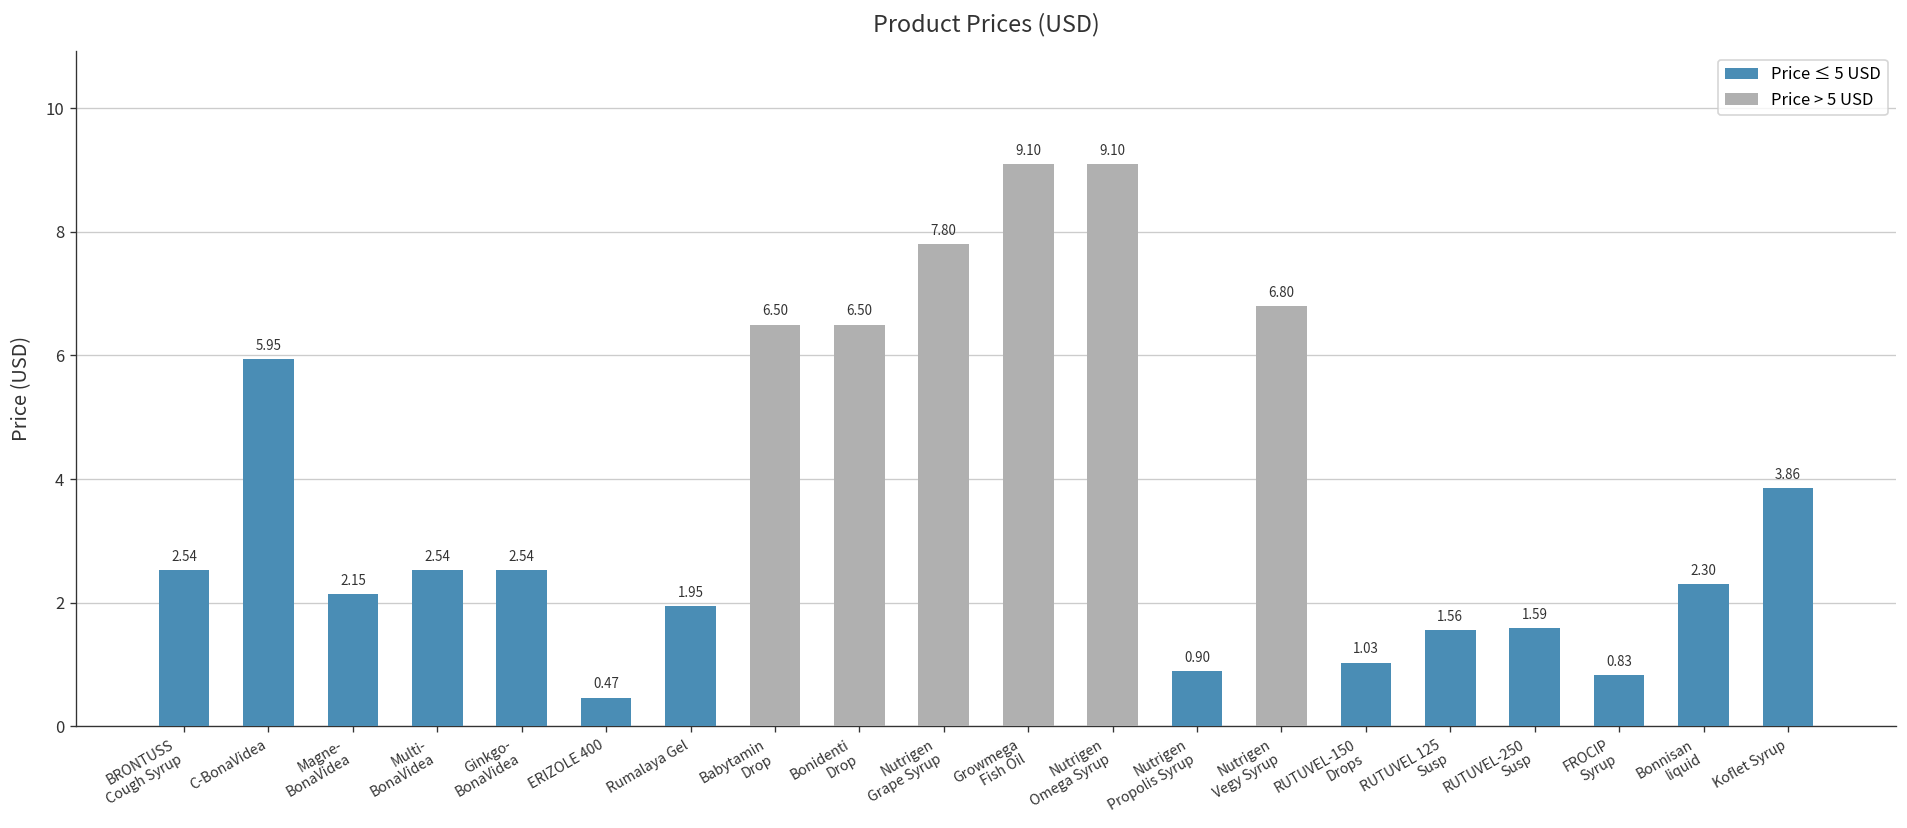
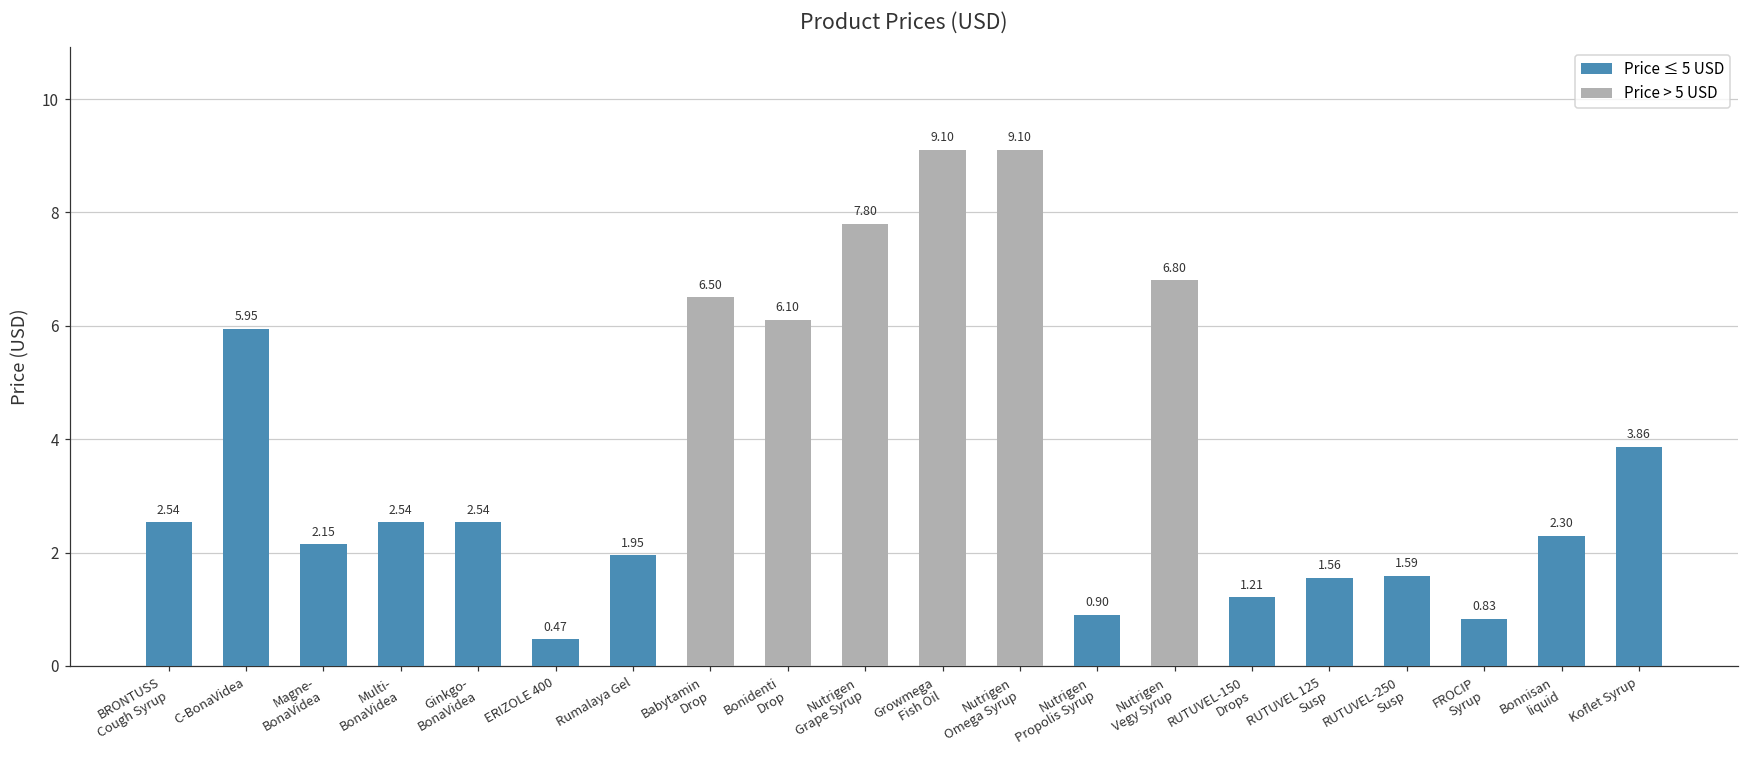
Bonidenti Drop: 6.50 -> 6.10
RUTUVEL-150 Drops: 1.03 -> 1.21
